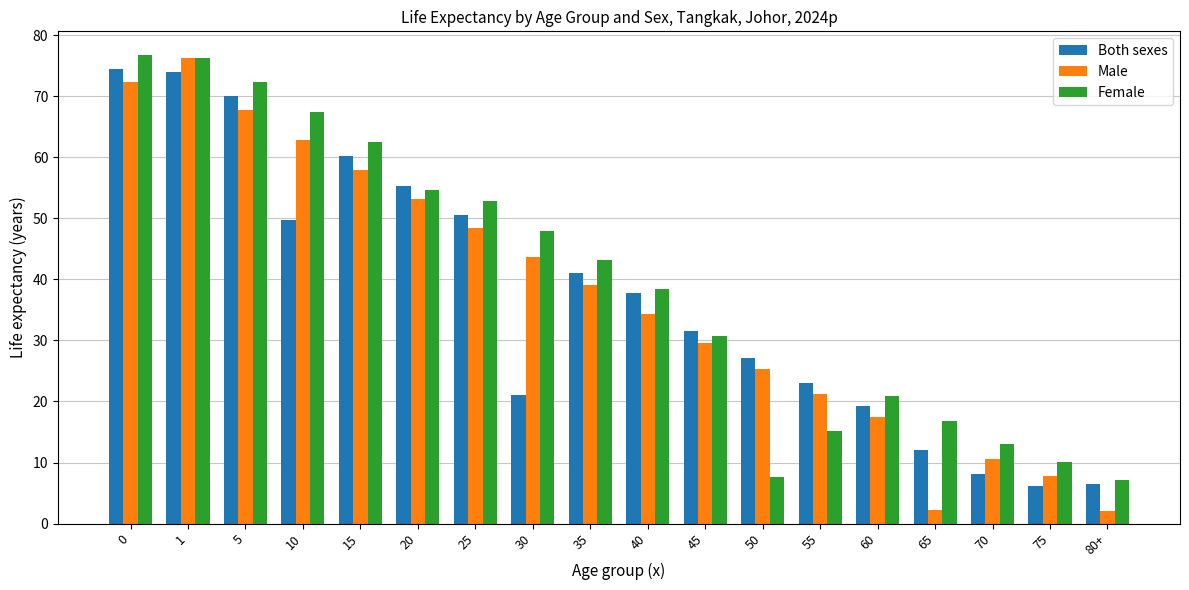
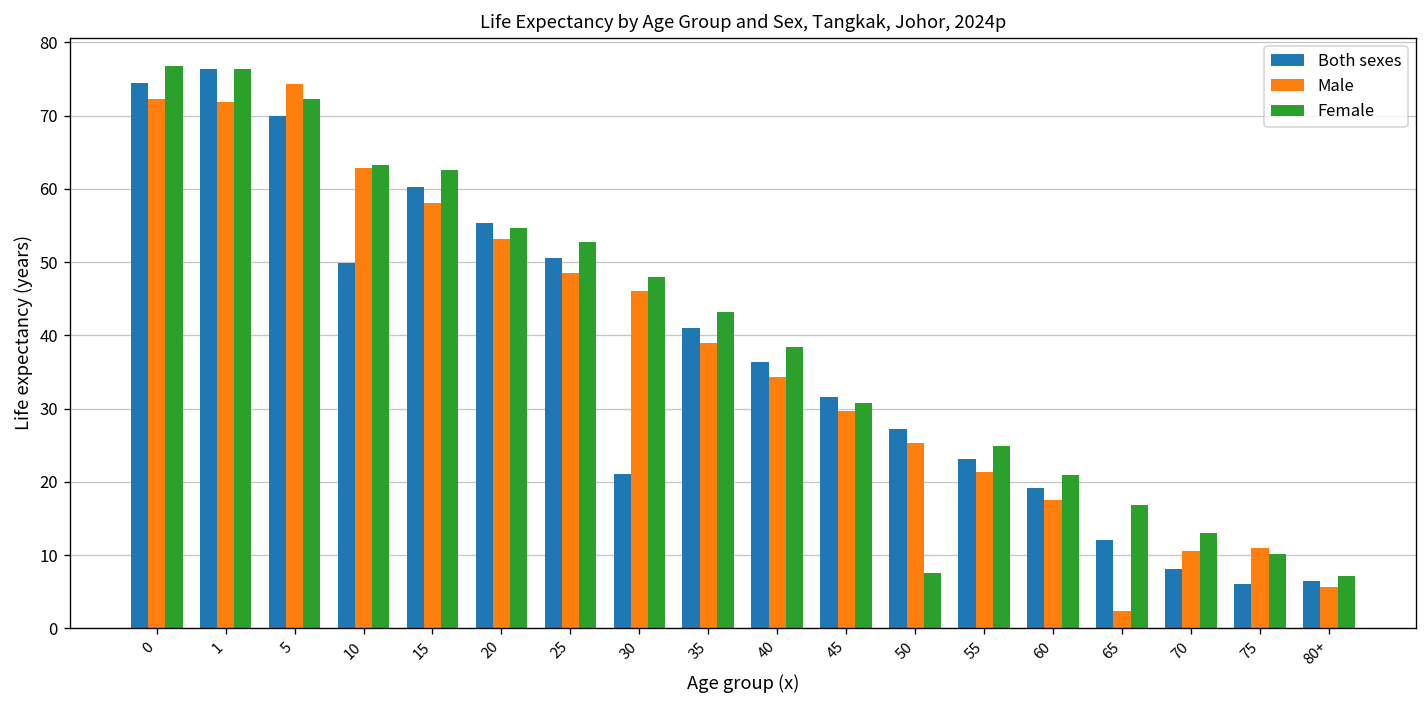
Both sexes, 1: 74 -> 76
Male, 1: 76 -> 72
Male, 5: 68 -> 74
Female, 10: 67 -> 63
Male, 30: 44 -> 46
Both sexes, 40: 38 -> 36
Female, 55: 15 -> 25
Male, 75: 8 -> 11
Male, 80+: 2 -> 6
